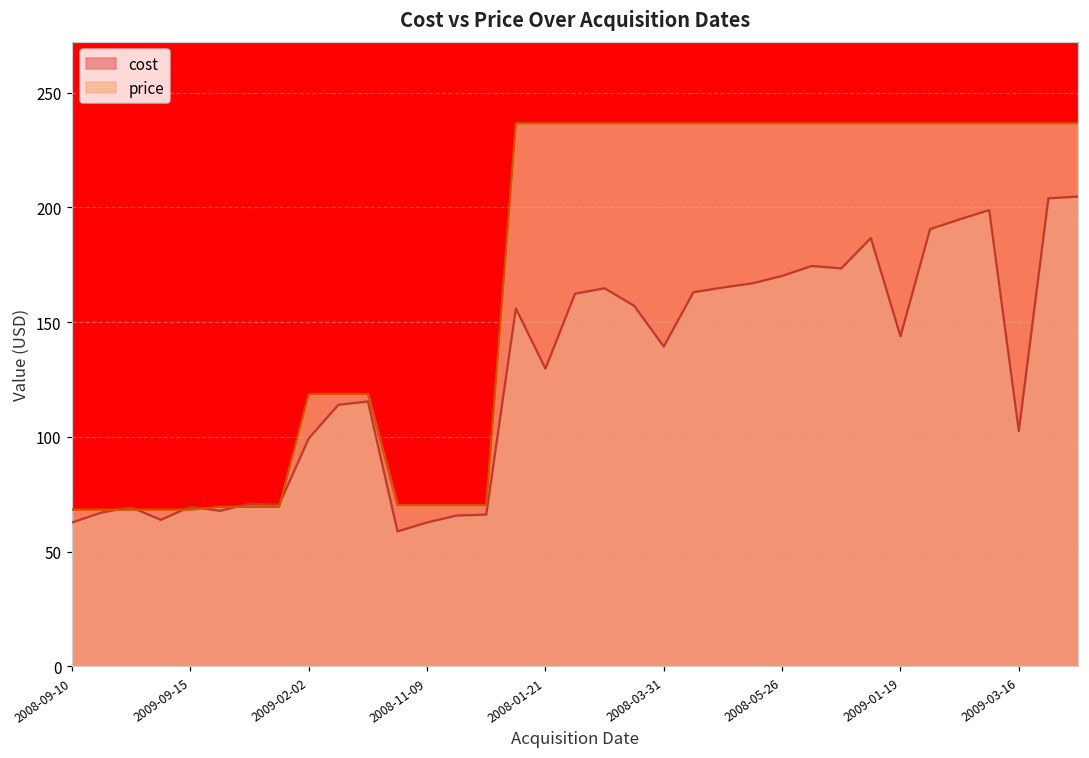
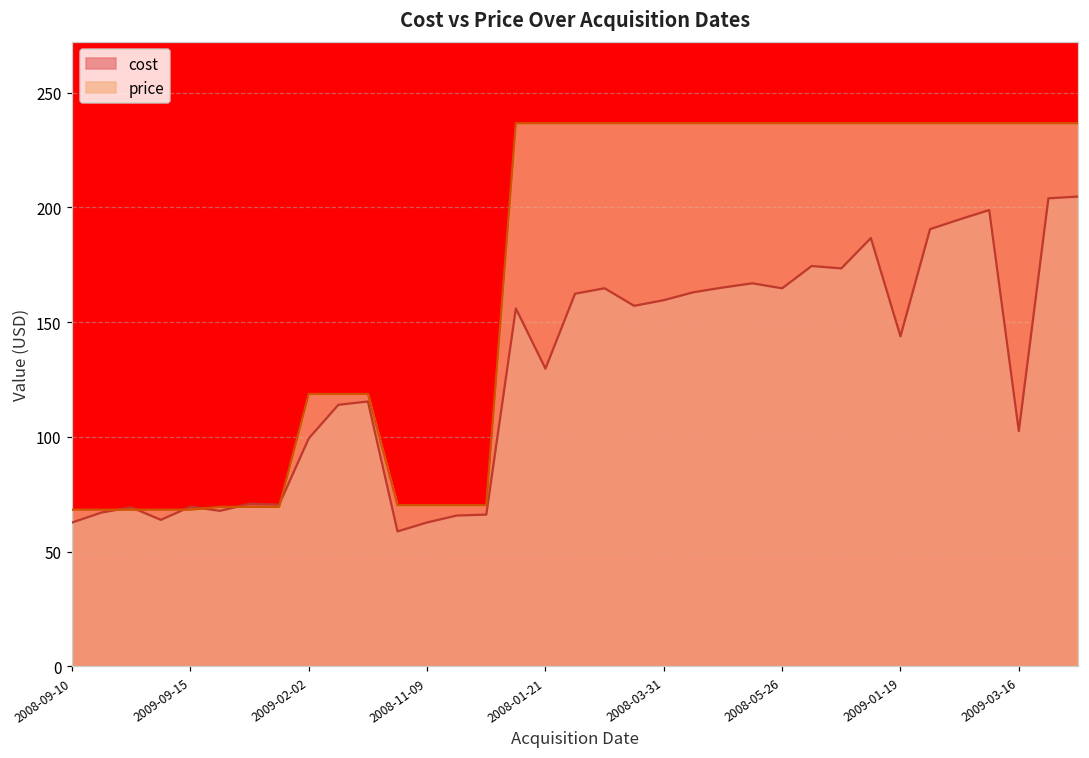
cost, 2008-03-31: 139 -> 160
cost, 2008-05-26: 170 -> 165
